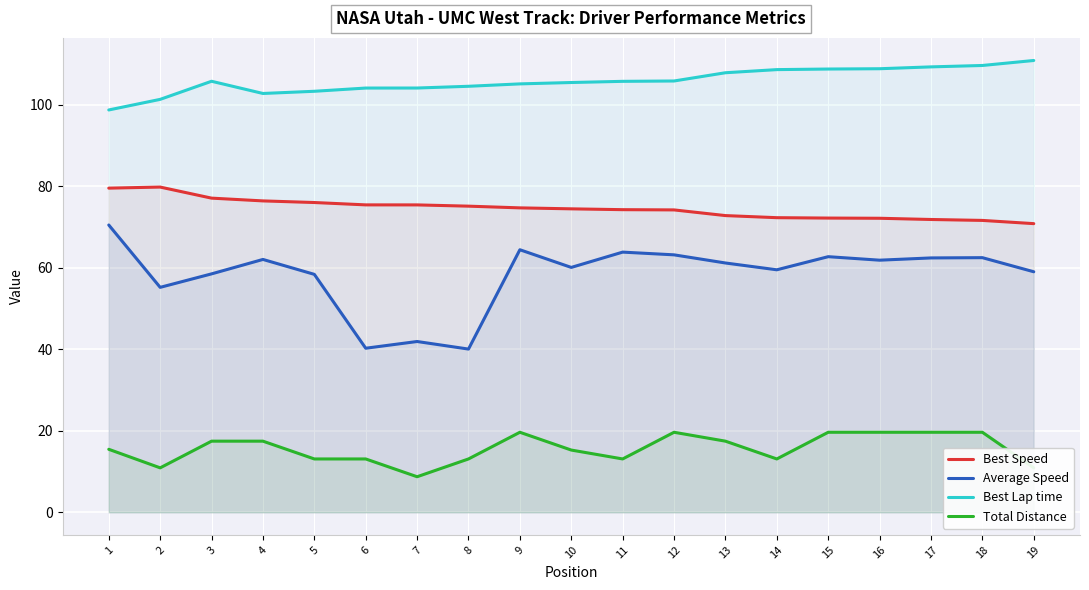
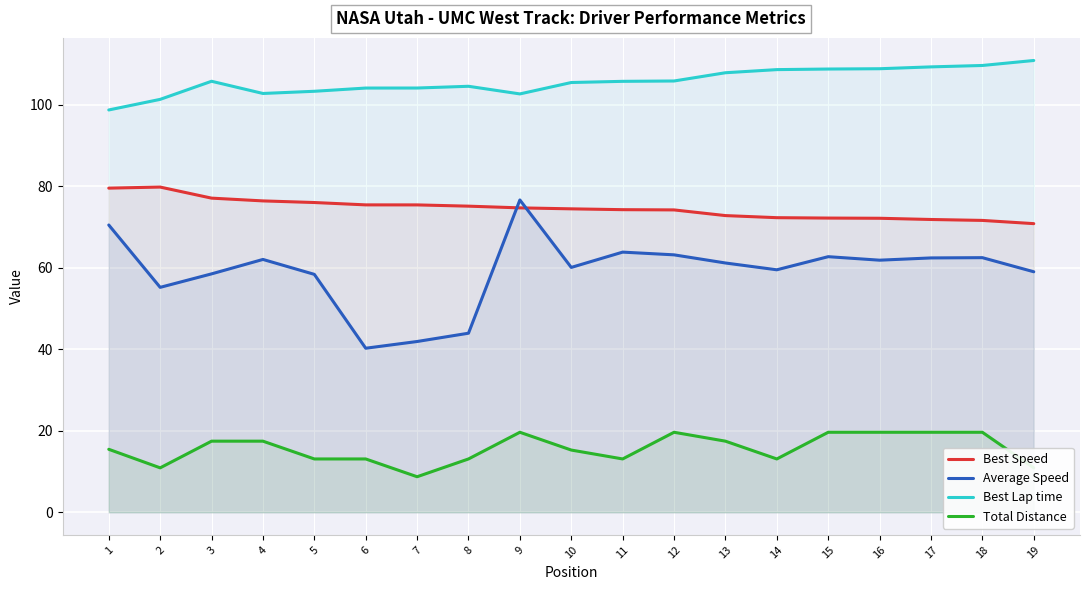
Average Speed, 8: 40 -> 44
Average Speed, 9: 64 -> 77
Best Lap time, 9: 105 -> 103
